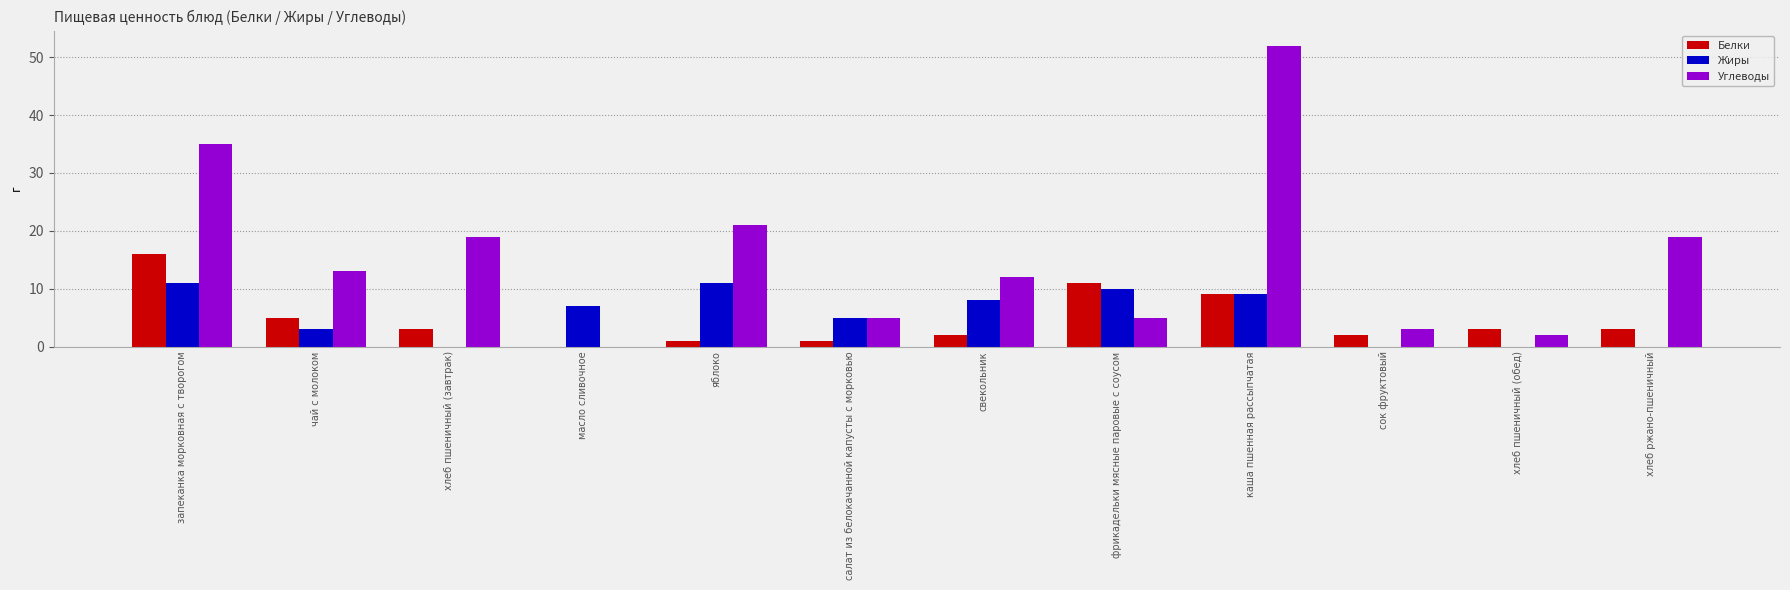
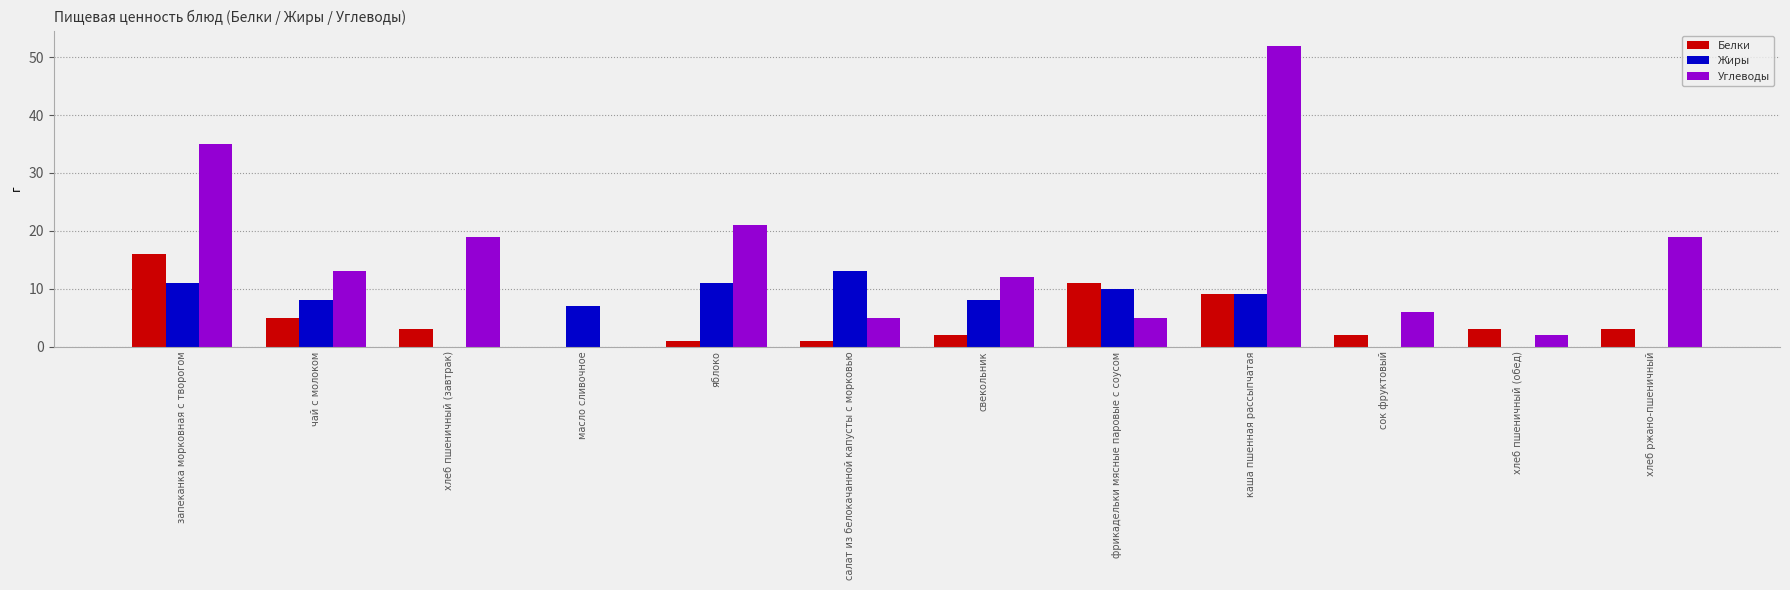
Жиры, чай с молоком: 3 -> 8
Жиры, салат из белокачанной капусты с морковью: 5 -> 13
Углеводы, сок фруктовый: 3 -> 6
